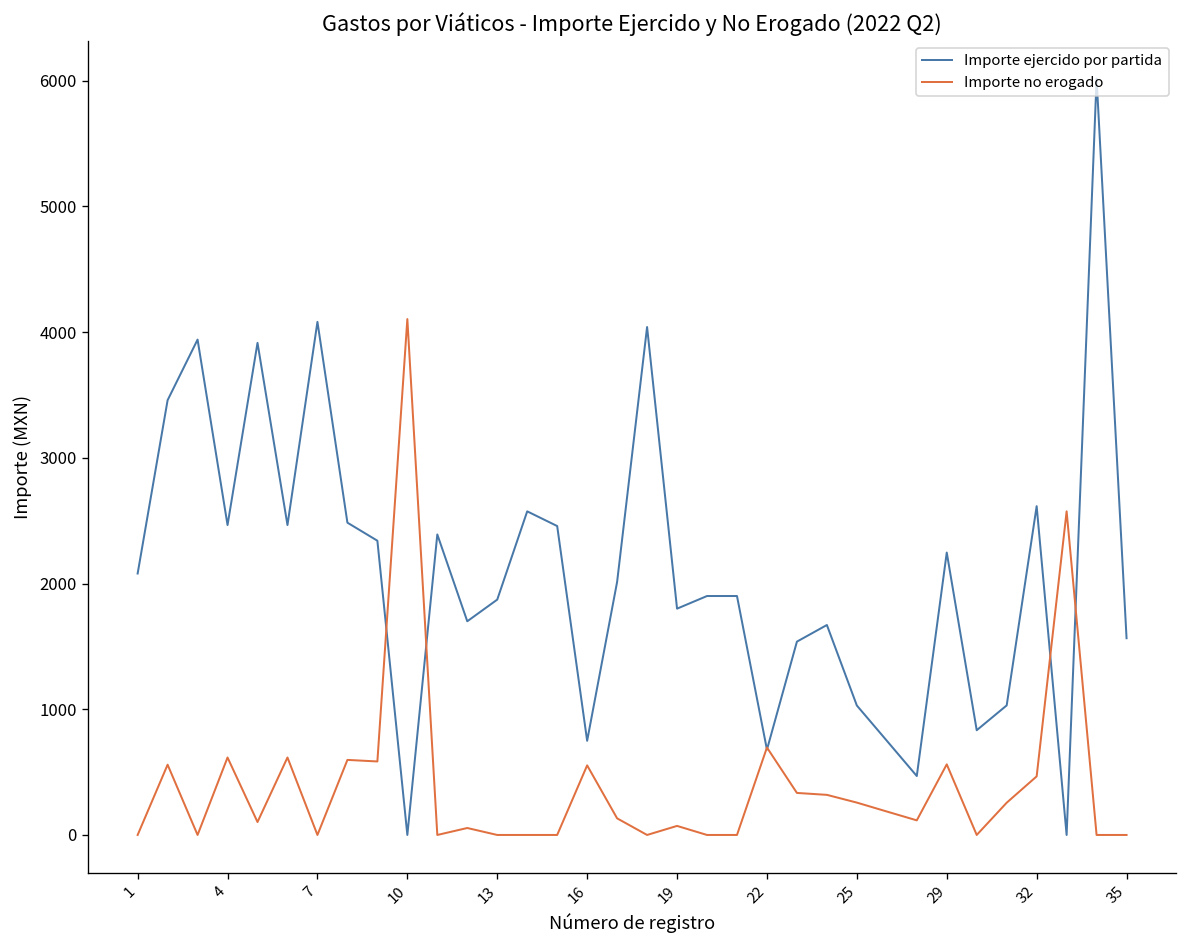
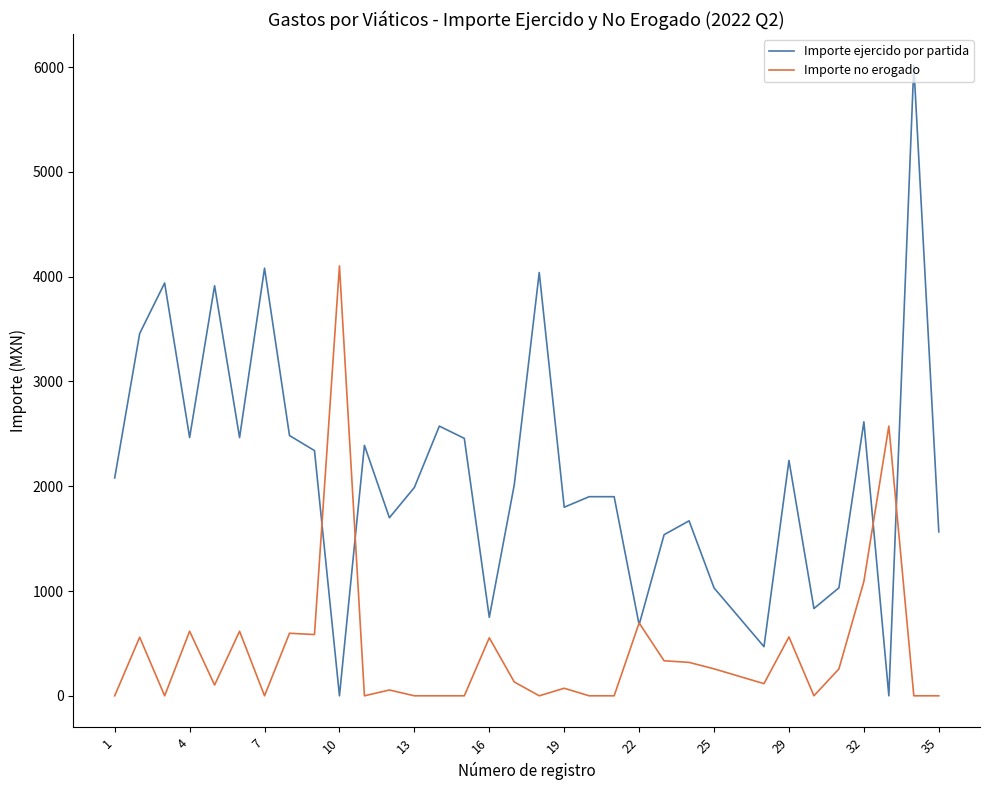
Importe ejercido por partida, 13: 1870 -> 1990
Importe no erogado, 32: 470 -> 1090
